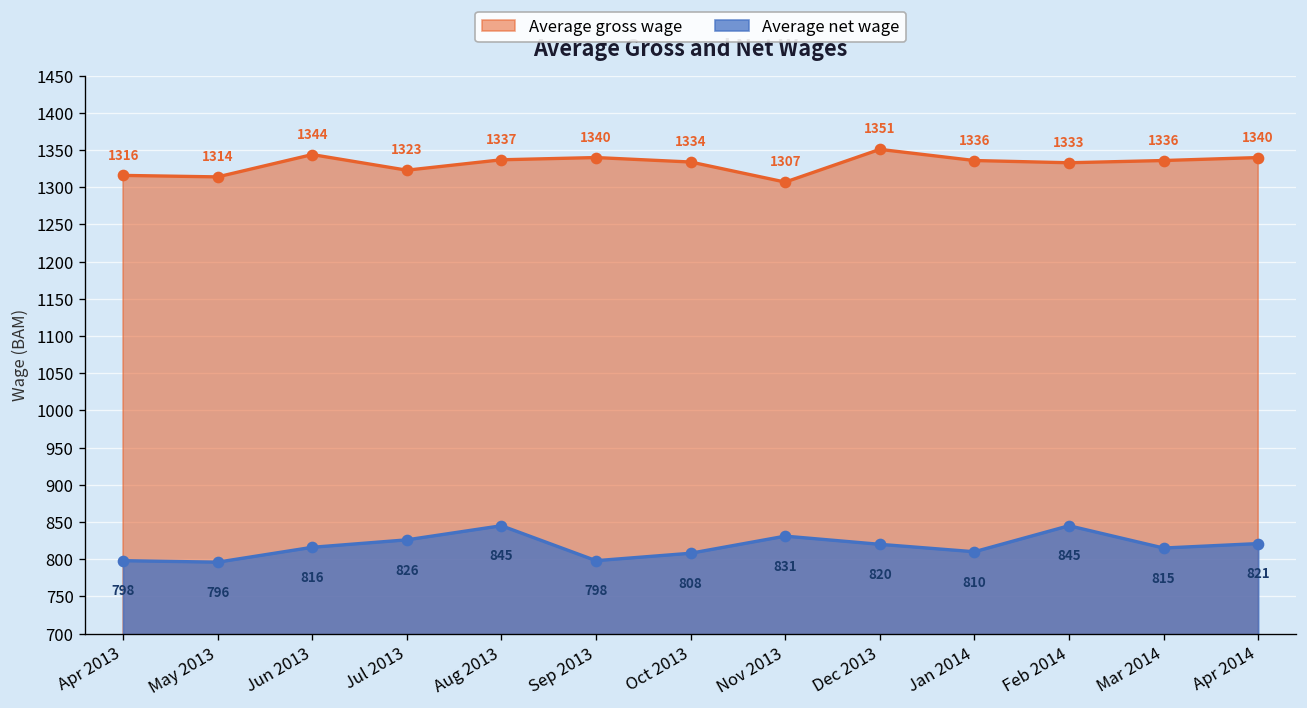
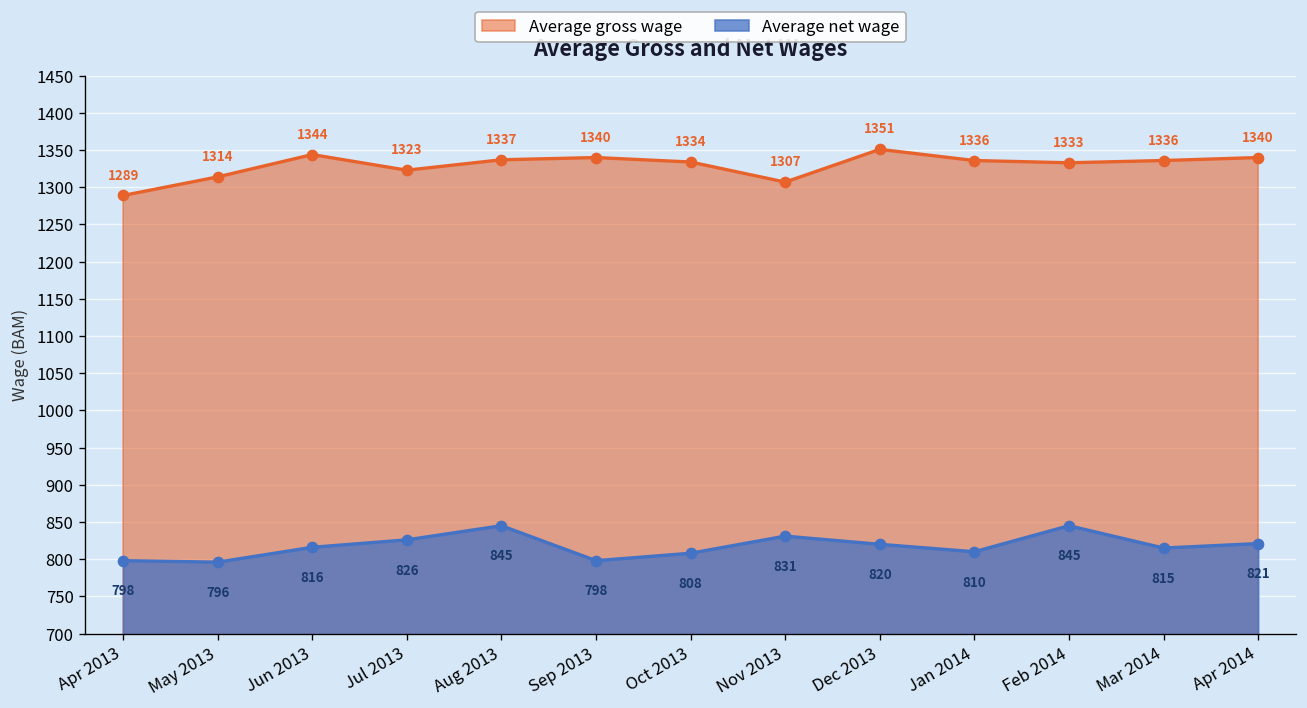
Average gross wage, Apr 2013: 1316 -> 1289
